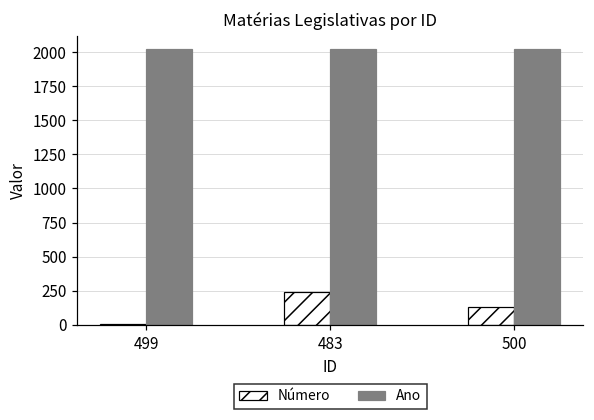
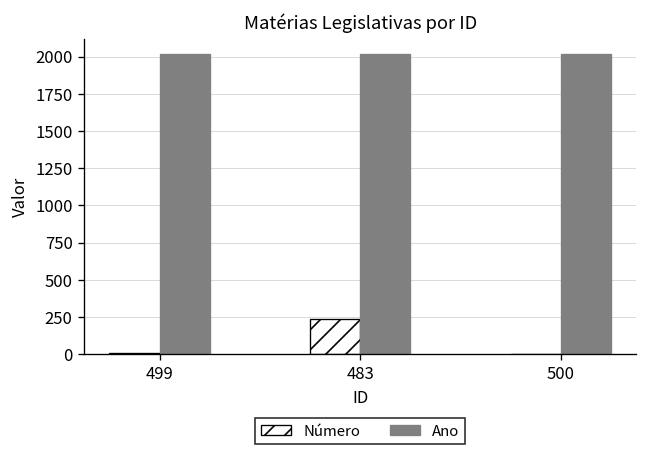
Número, 500: 130 -> 0
